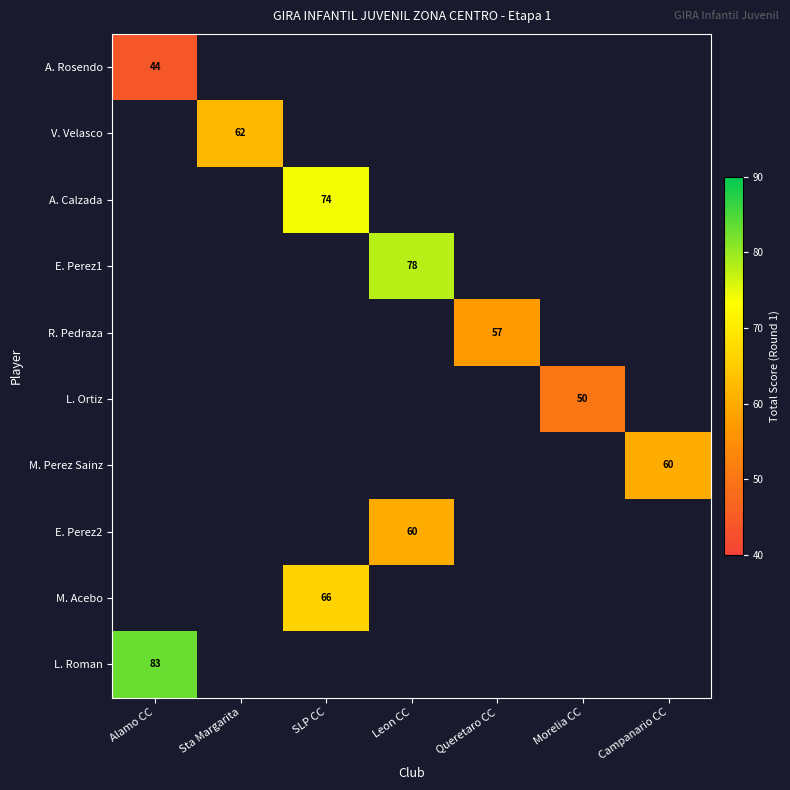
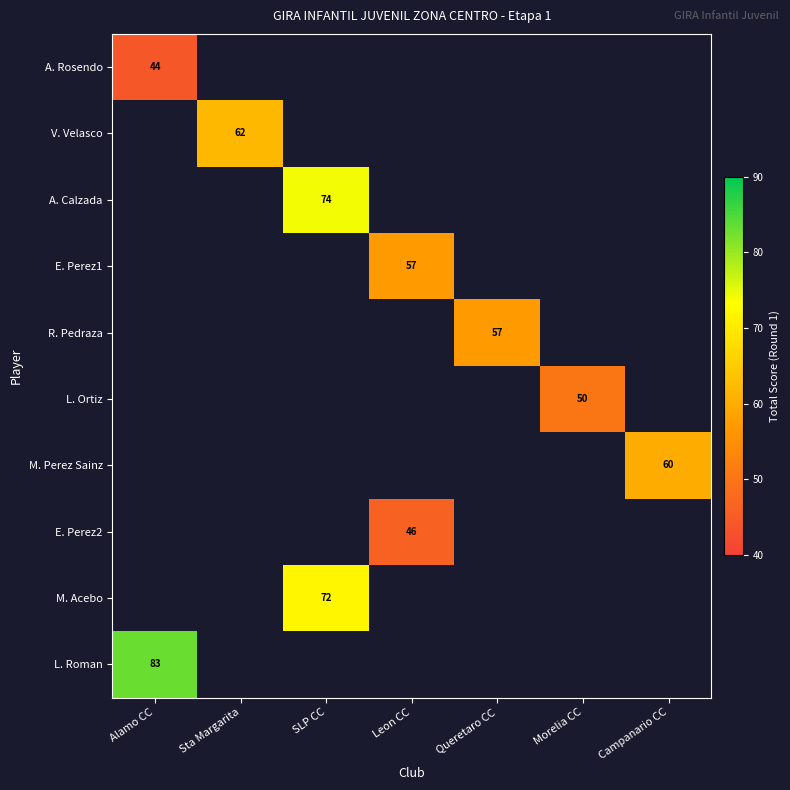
E. Perez1, Leon CC: 78 -> 57
E. Perez2, Leon CC: 60 -> 46
M. Acebo, SLP CC: 66 -> 72
